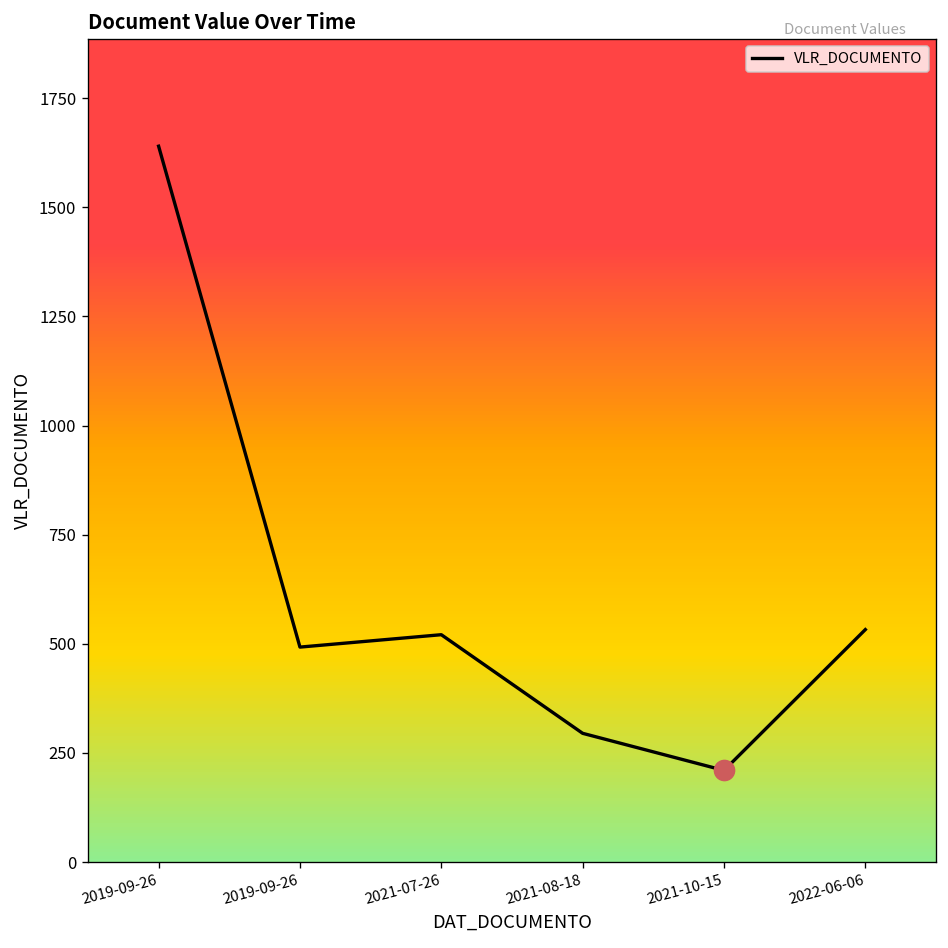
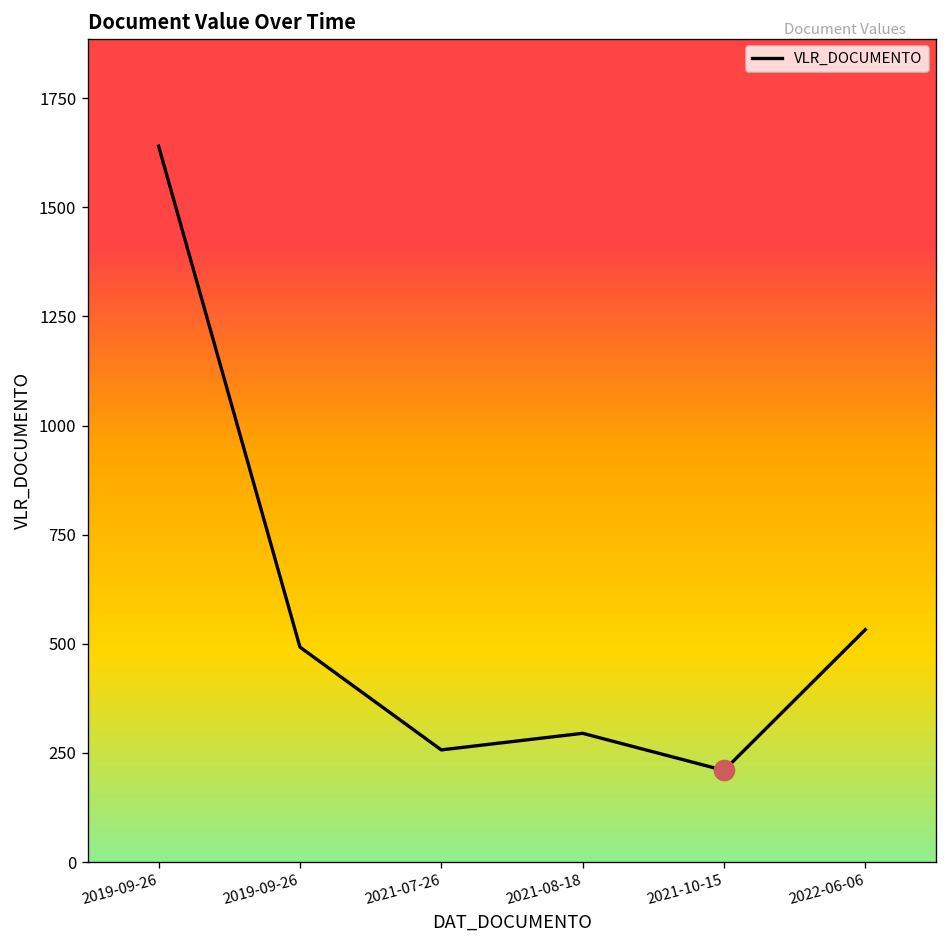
VLR_DOCUMENTO, 2021-07-26: 520 -> 260
